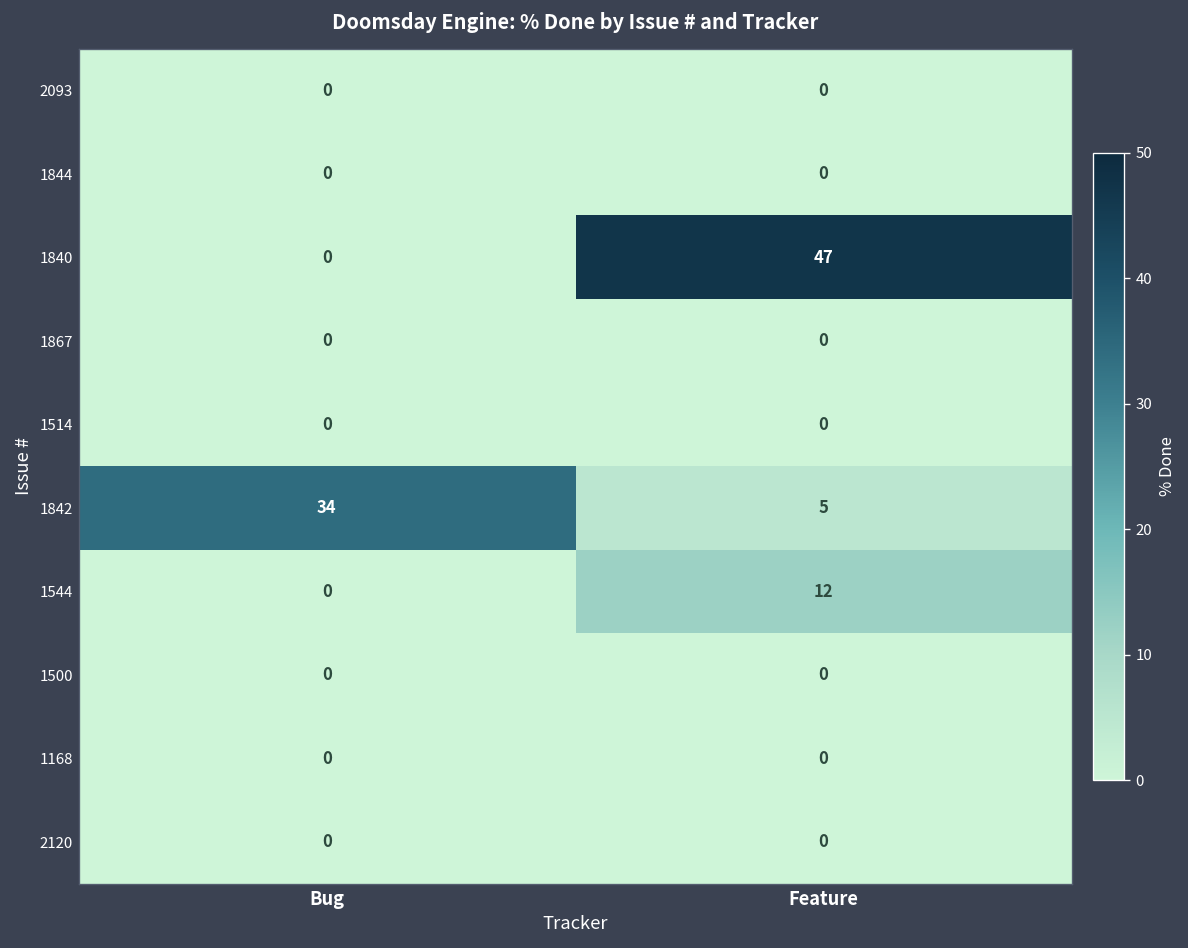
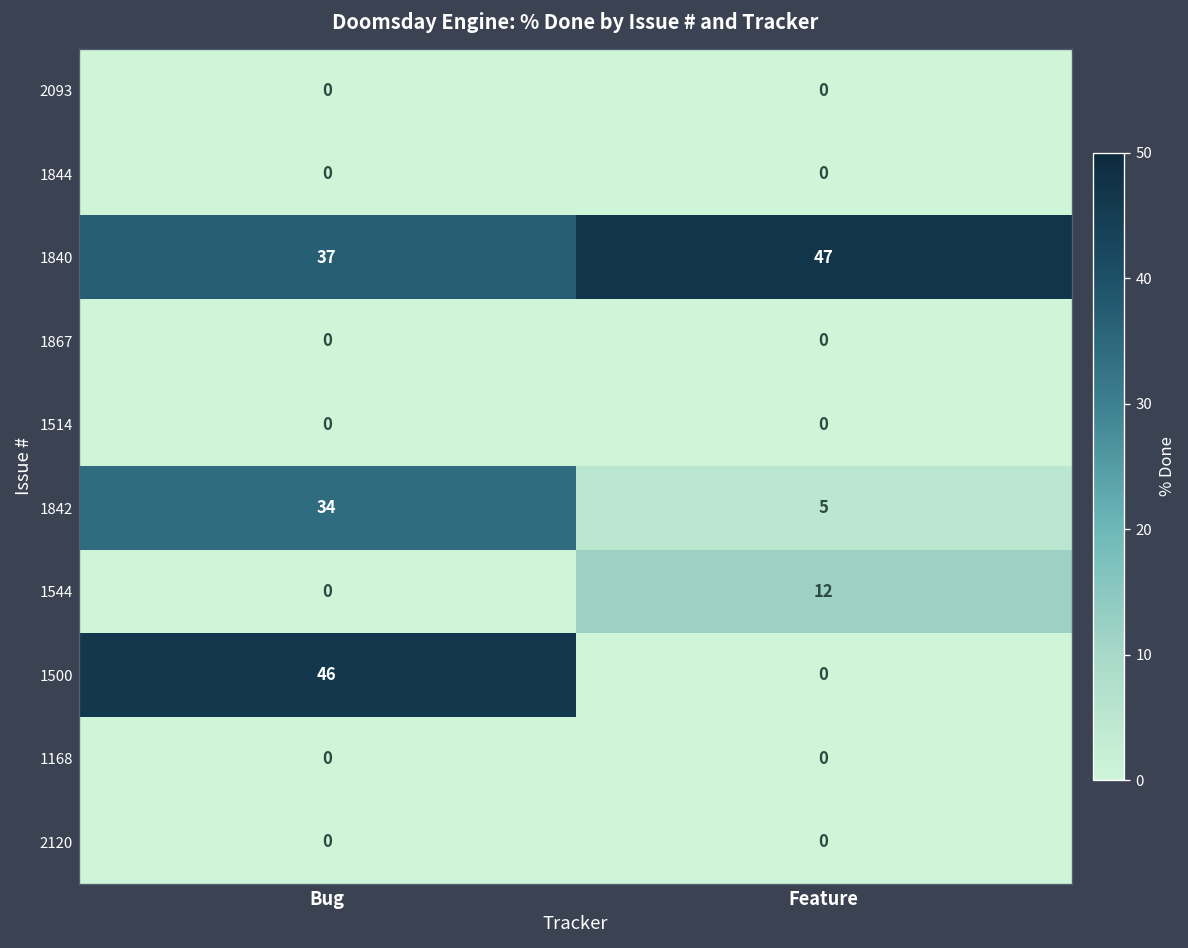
1840, Bug: 0 -> 37
1500, Bug: 0 -> 46
